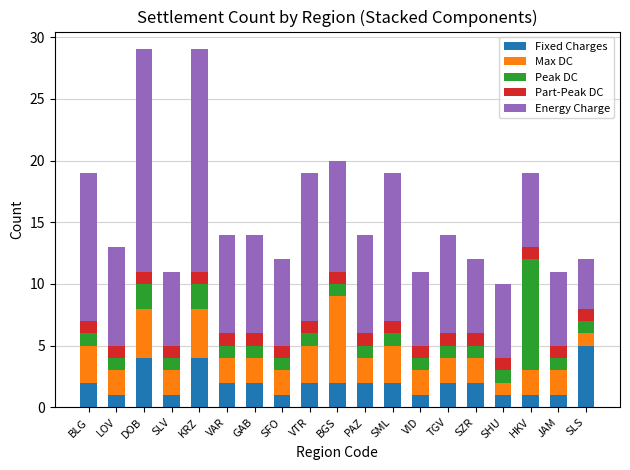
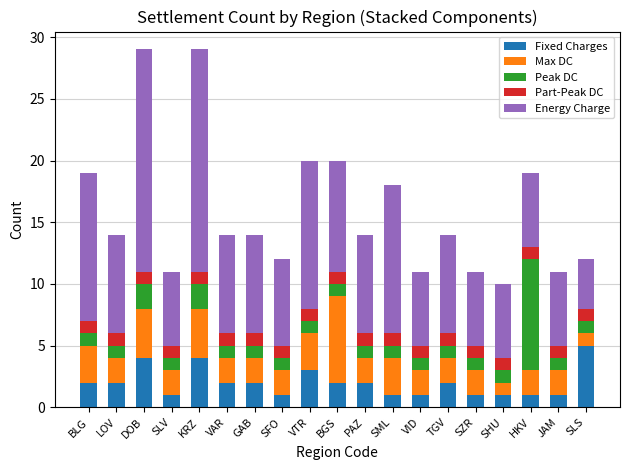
Fixed Charges, LOV: 1 -> 2
Fixed Charges, VTR: 2 -> 3
Fixed Charges, SML: 2 -> 1
Fixed Charges, SZR: 2 -> 1
